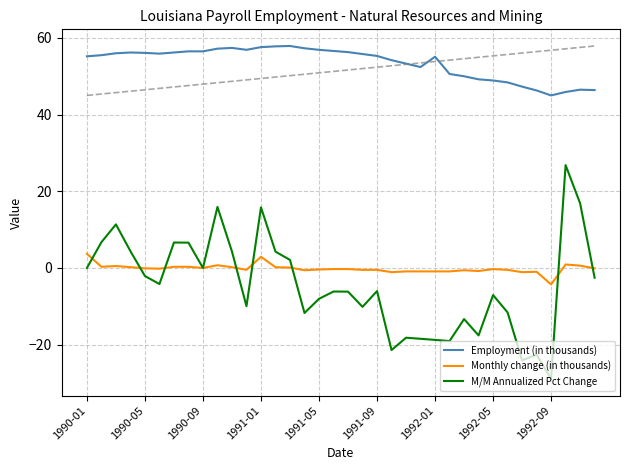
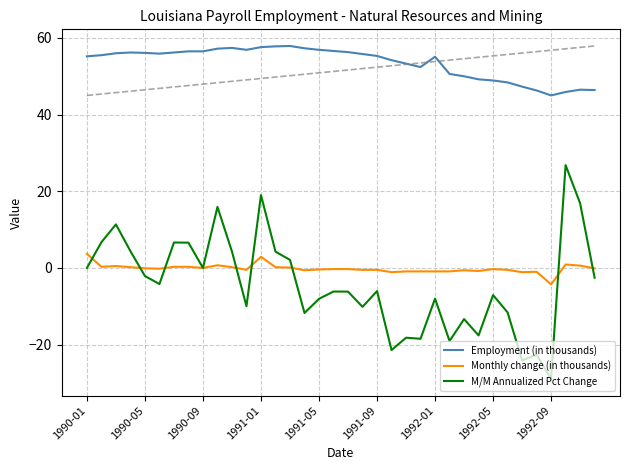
M/M Annualized Pct Change, 1991-01: 16 -> 19
M/M Annualized Pct Change, 1992-01: -19 -> -8
